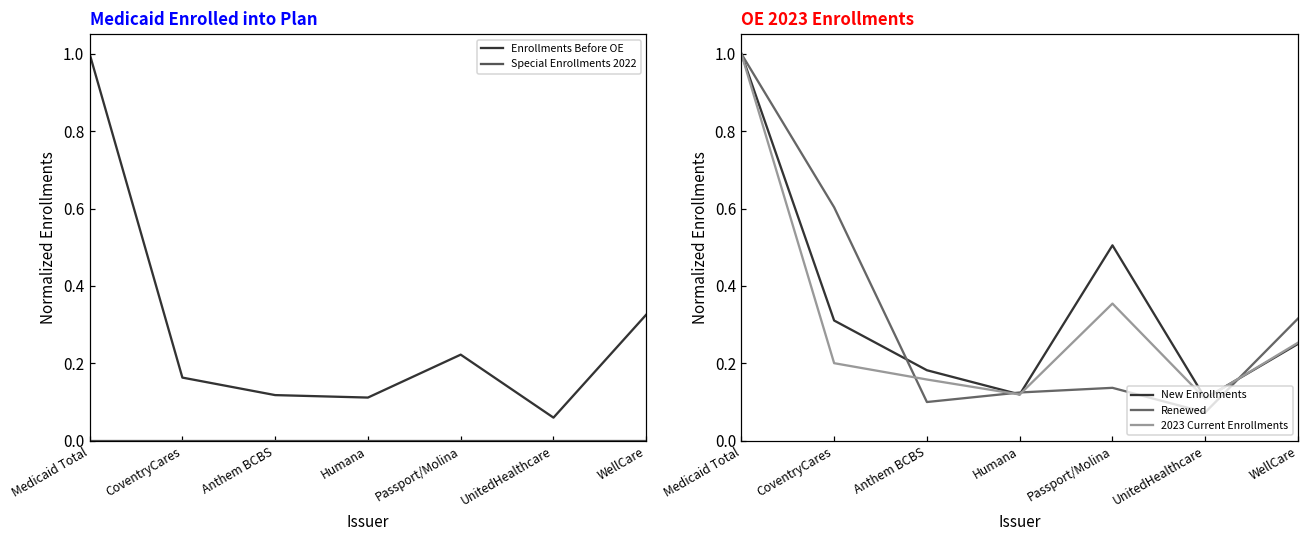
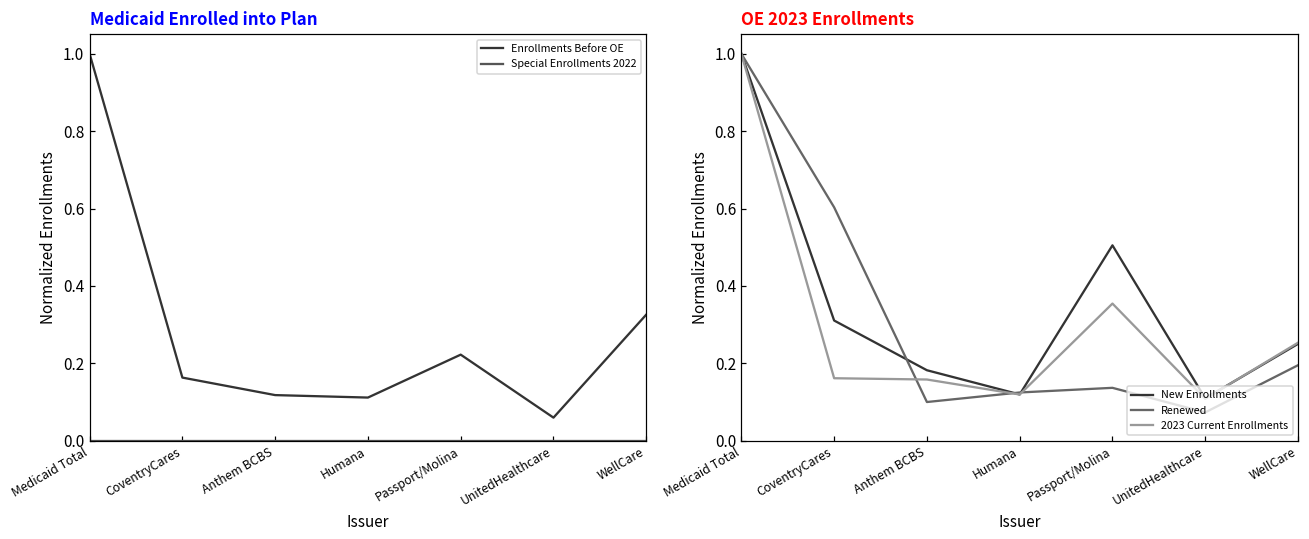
OE 2023 Enrollments, 2023 Current Enrollments, CoventryCares: 0.20 -> 0.16
OE 2023 Enrollments, Renewed, WellCare: 0.32 -> 0.20
